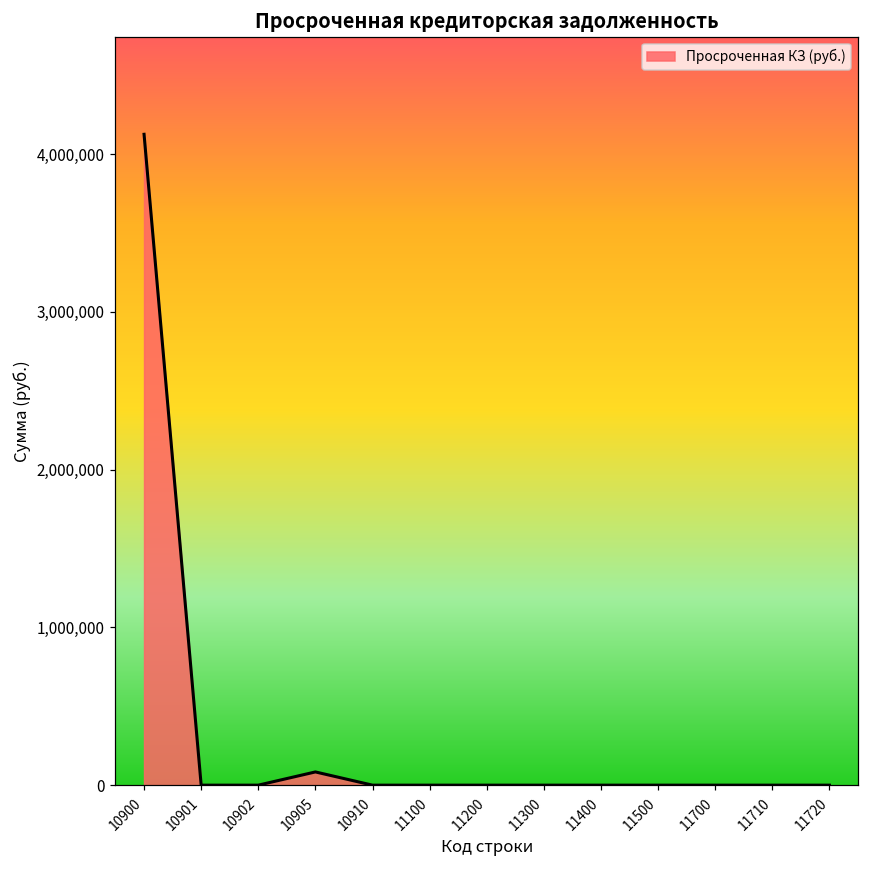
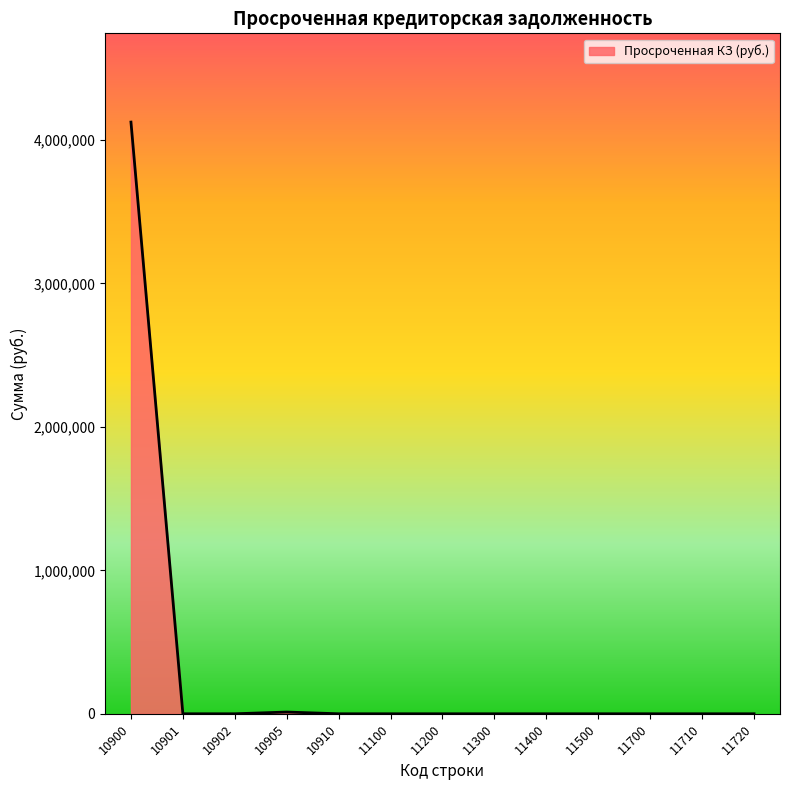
10905: 80,000 -> 10,000
